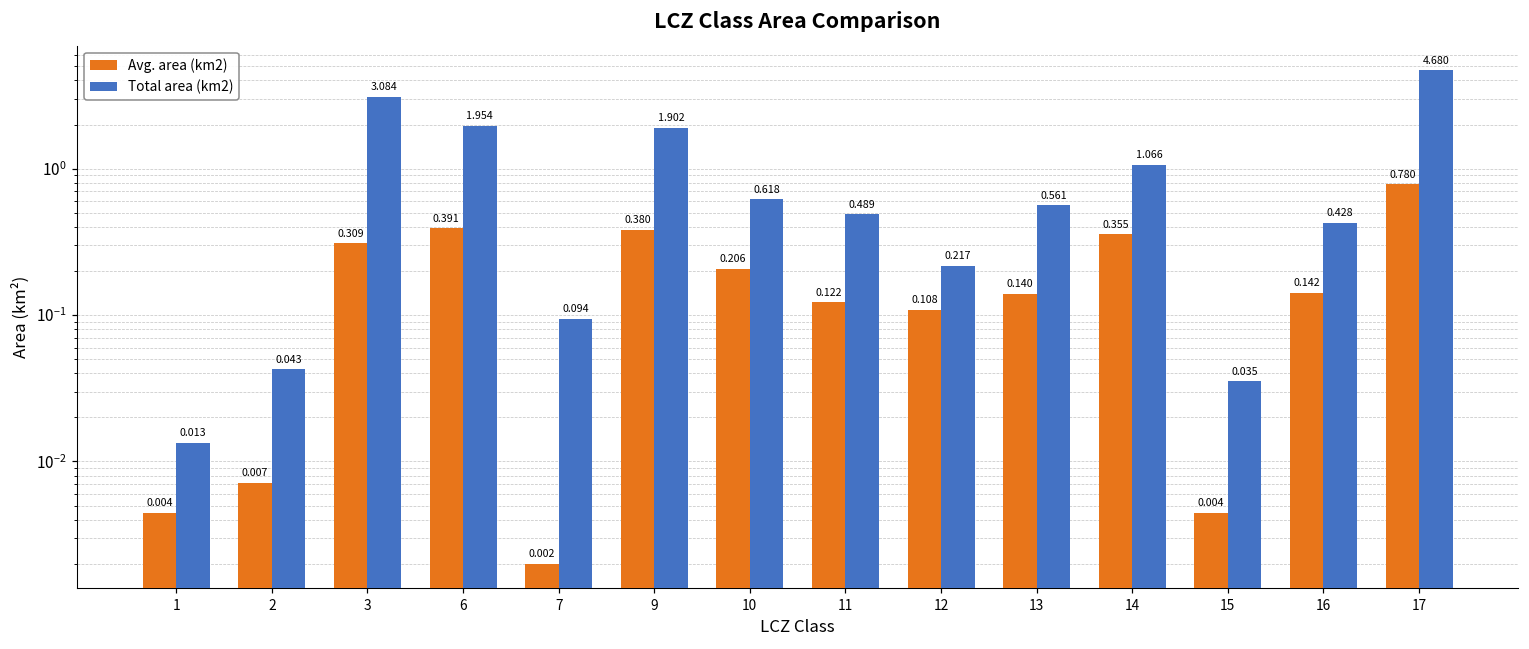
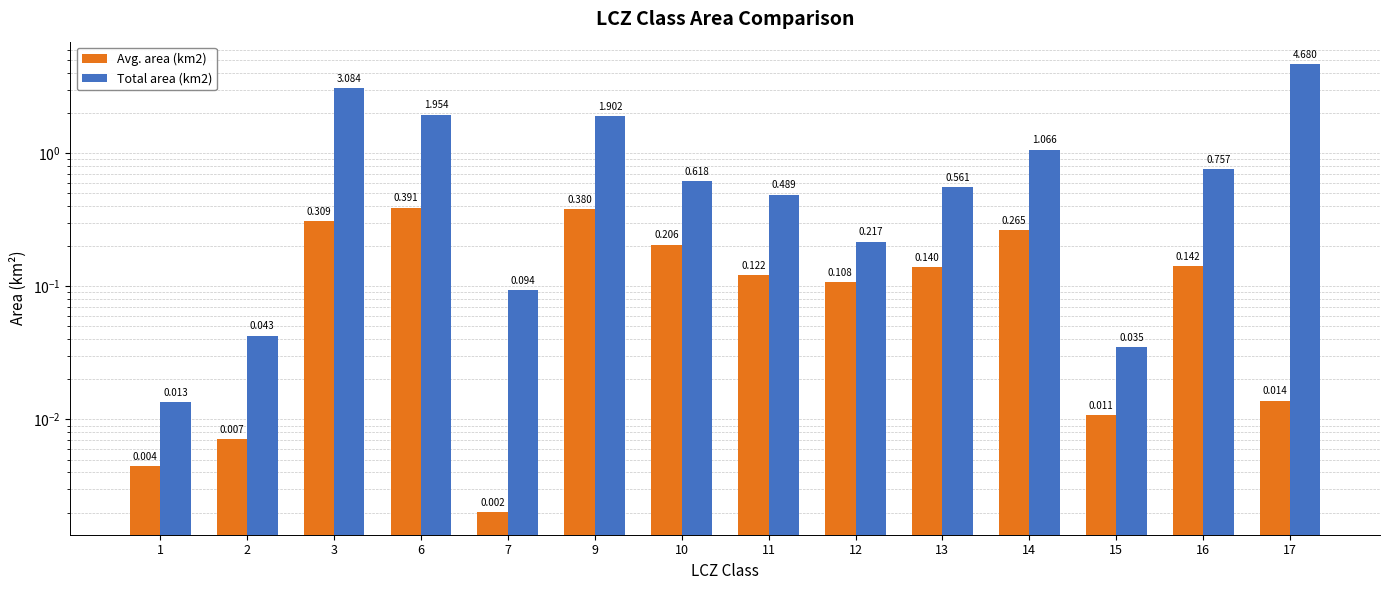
Avg. area (km2), 14: 0.355 -> 0.265
Avg. area (km2), 15: 0.004 -> 0.011
Total area (km2), 16: 0.428 -> 0.757
Avg. area (km2), 17: 0.780 -> 0.014
